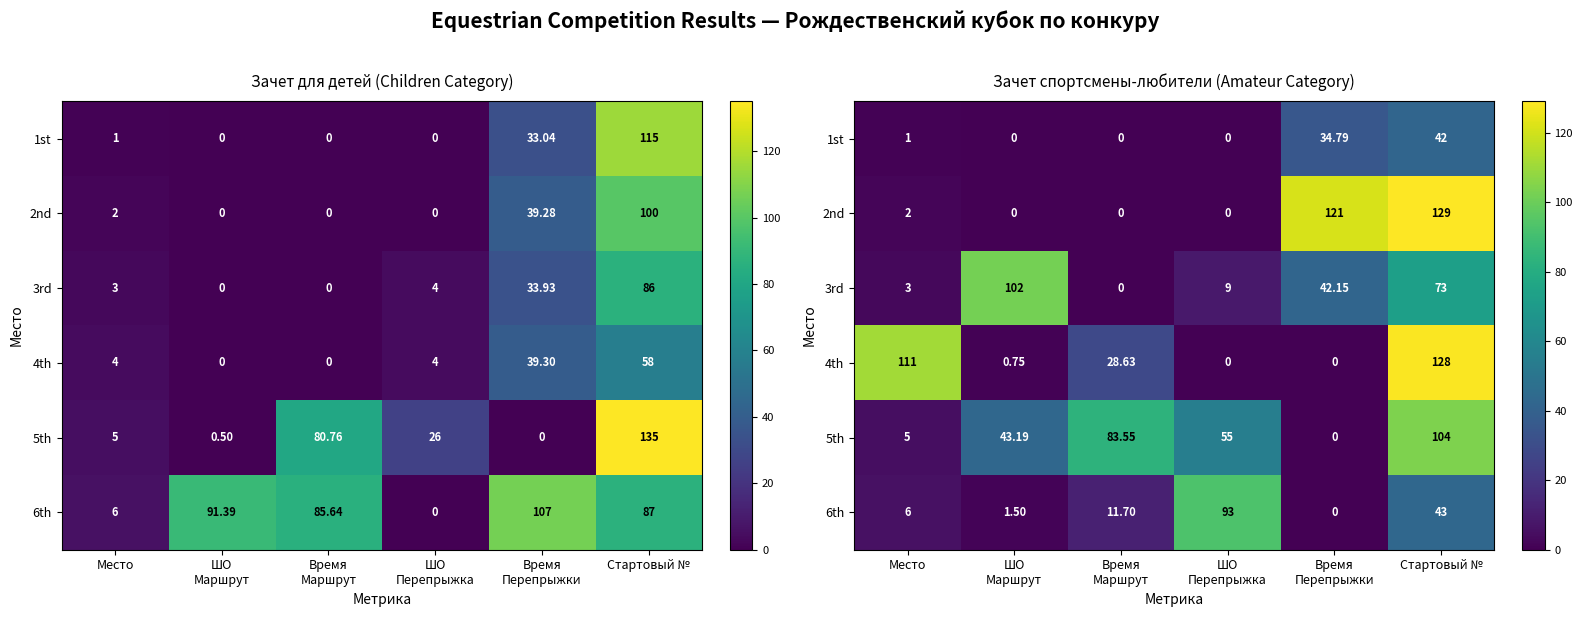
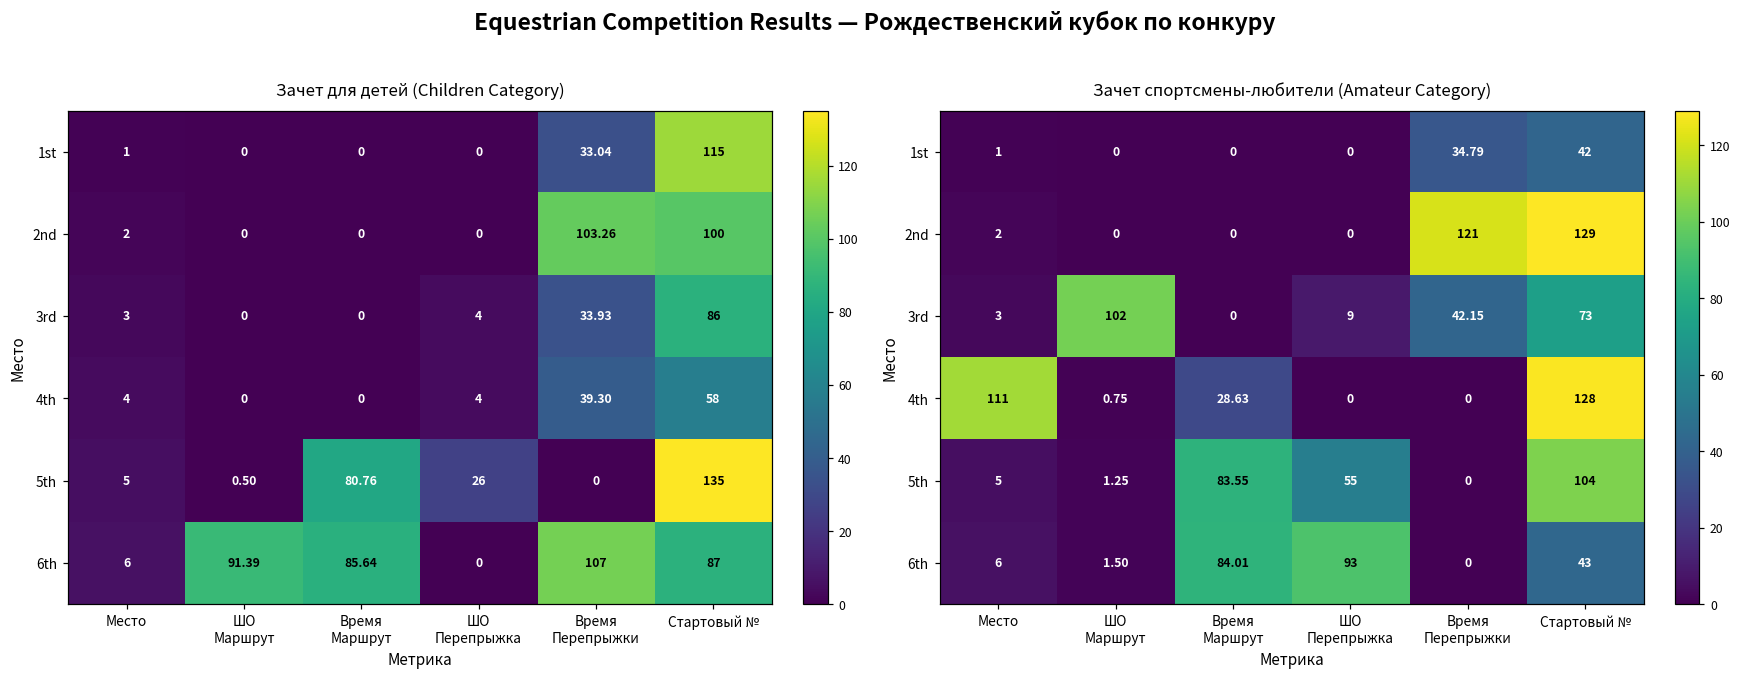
Зачет для детей (Children Category), 2nd, Время Перепрыжки: 39.28 -> 103.26
Зачет спортсмены-любители (Amateur Category), 5th, ШО Маршрут: 43.19 -> 1.25
Зачет спортсмены-любители (Amateur Category), 6th, Время Маршрут: 11.70 -> 84.01
